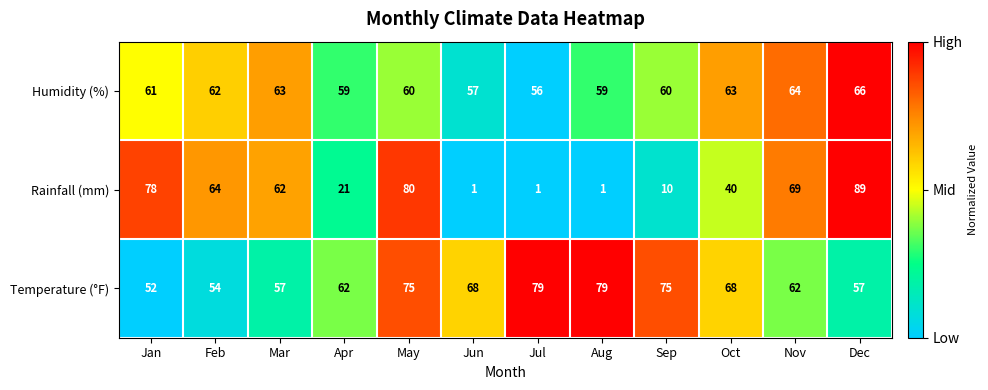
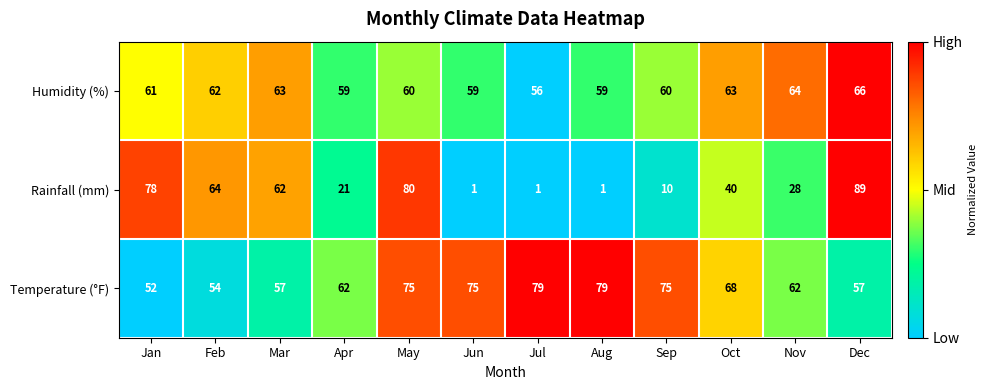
Humidity (%), Jun: 57 -> 59
Rainfall (mm), Nov: 69 -> 28
Temperature (°F), Jun: 68 -> 75
